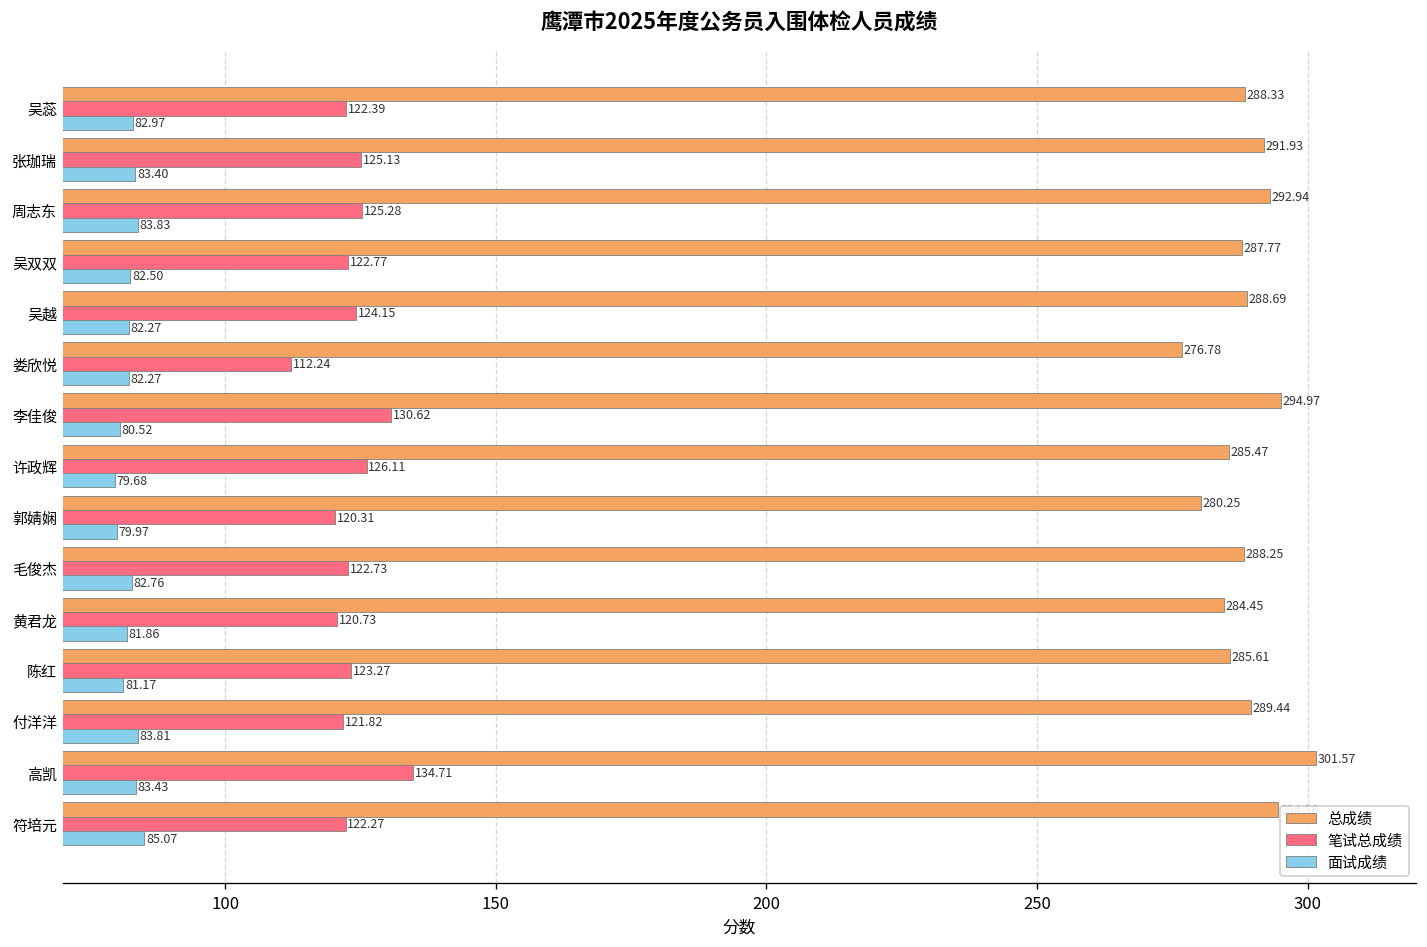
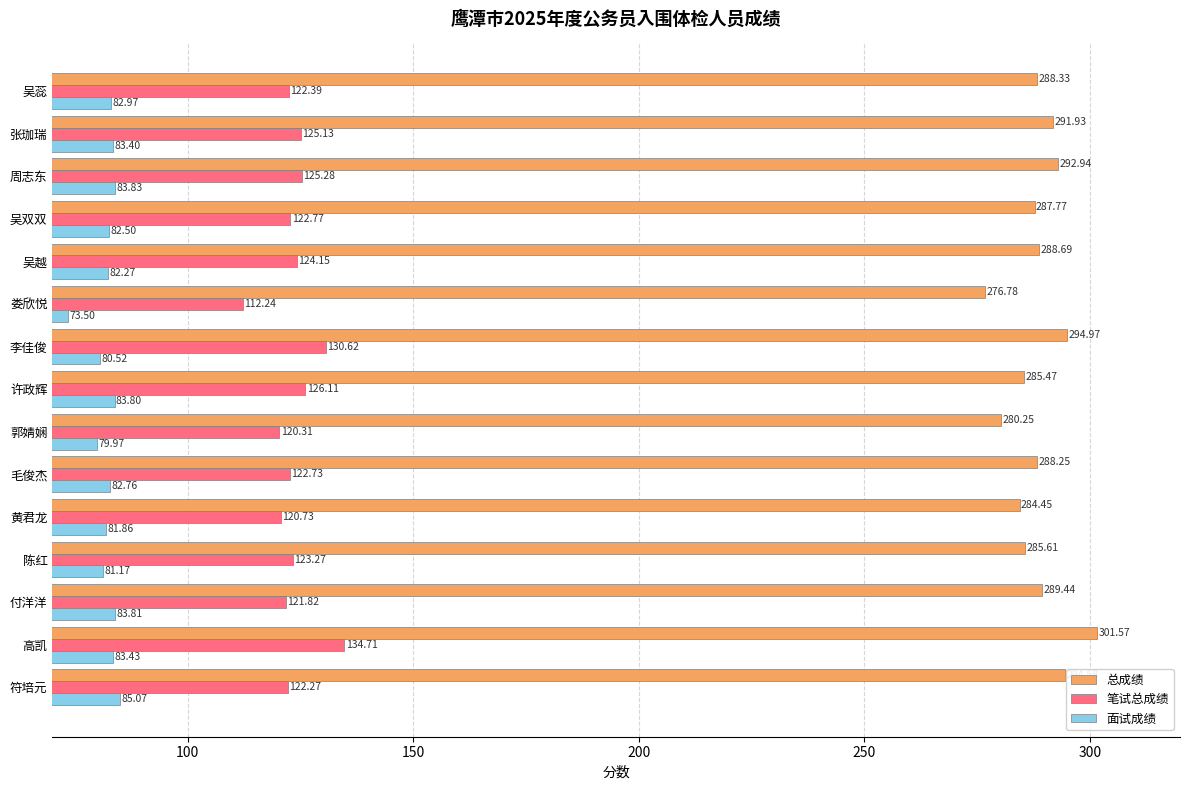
面试成绩, 娄欣悦: 82.27 -> 73.50
面试成绩, 许政辉: 79.68 -> 83.80
